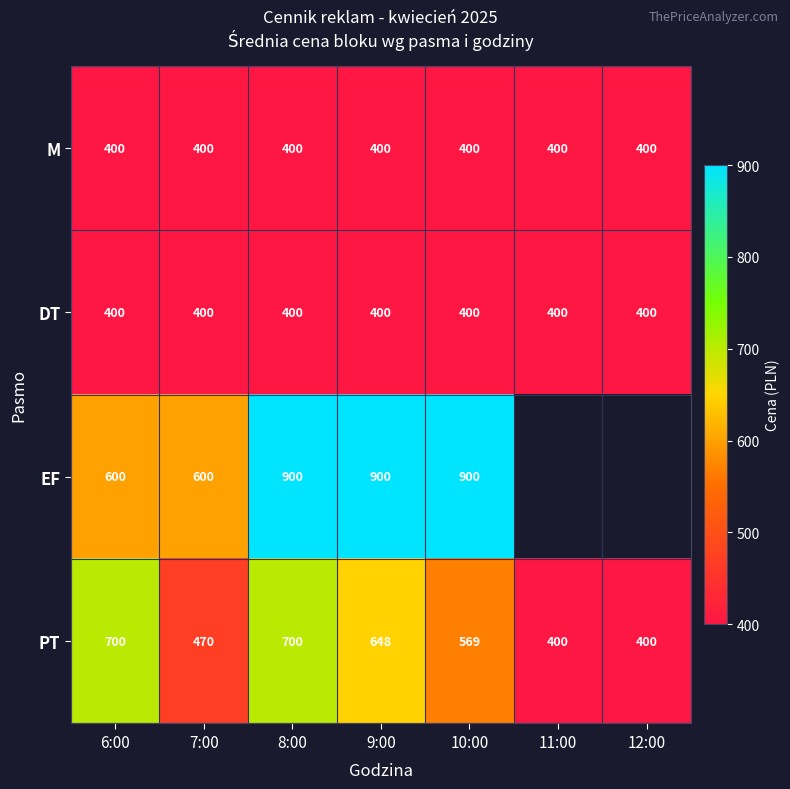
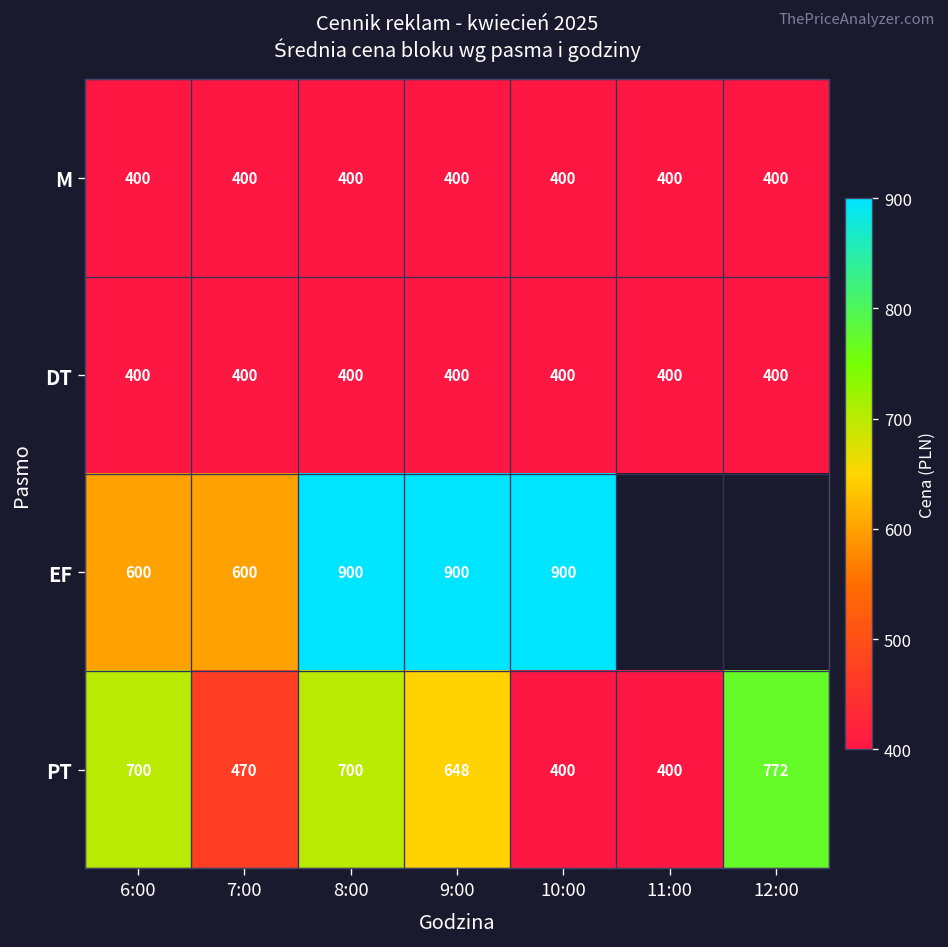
PT, 10:00: 569 -> 400
PT, 12:00: 400 -> 772
